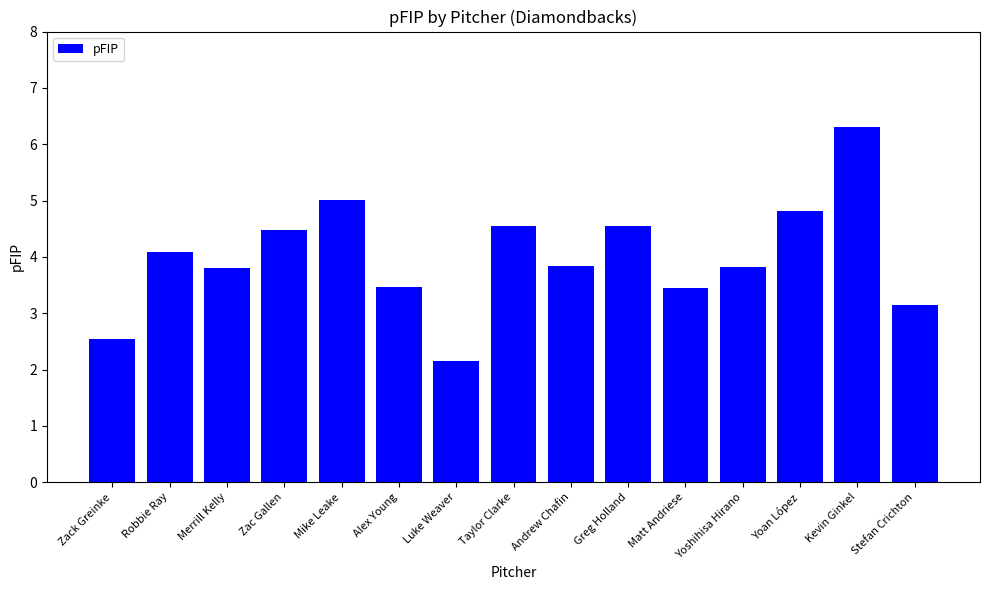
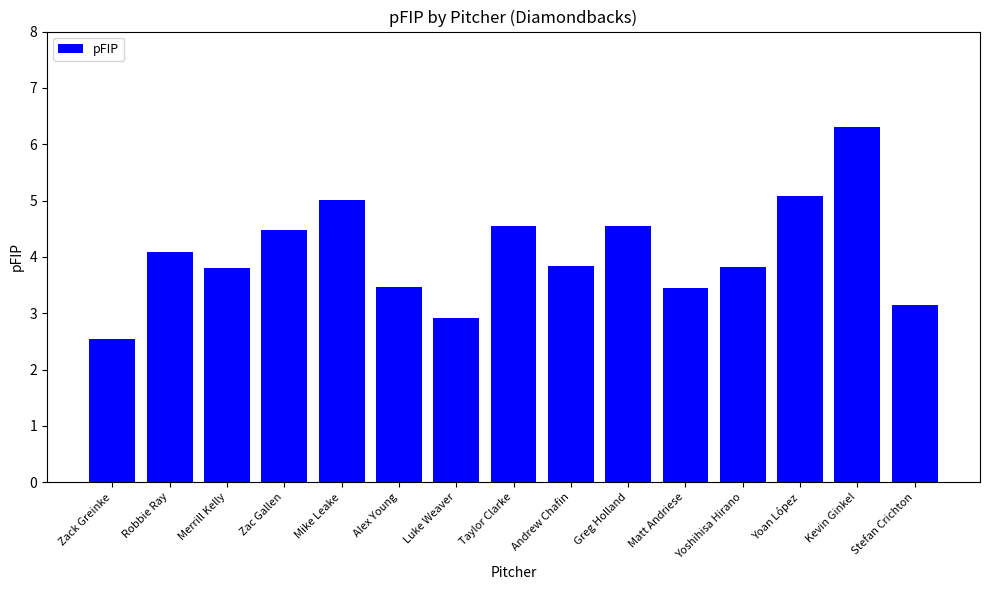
Luke Weaver: 2.2 -> 2.9
Yoan López: 4.8 -> 5.1
